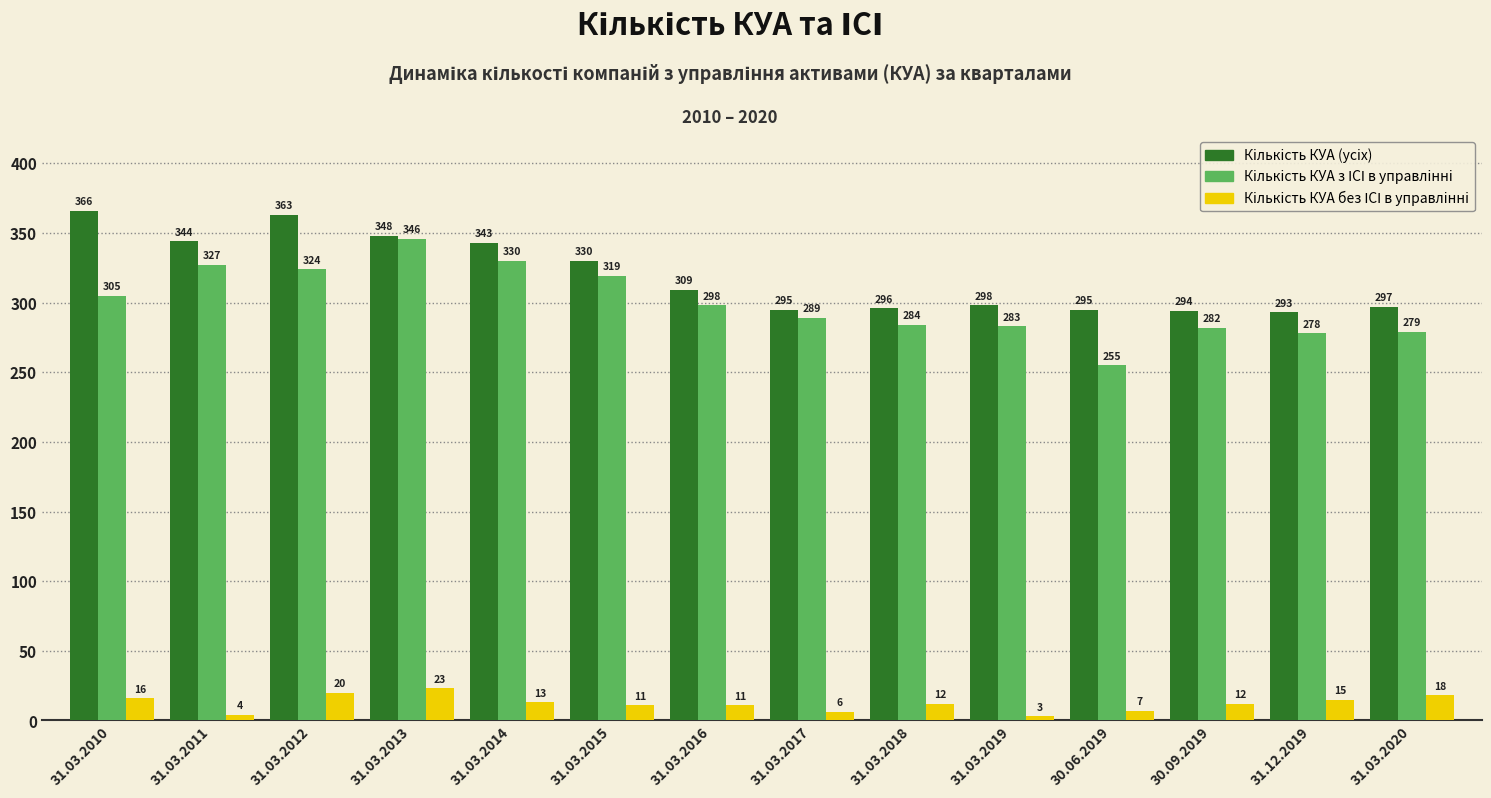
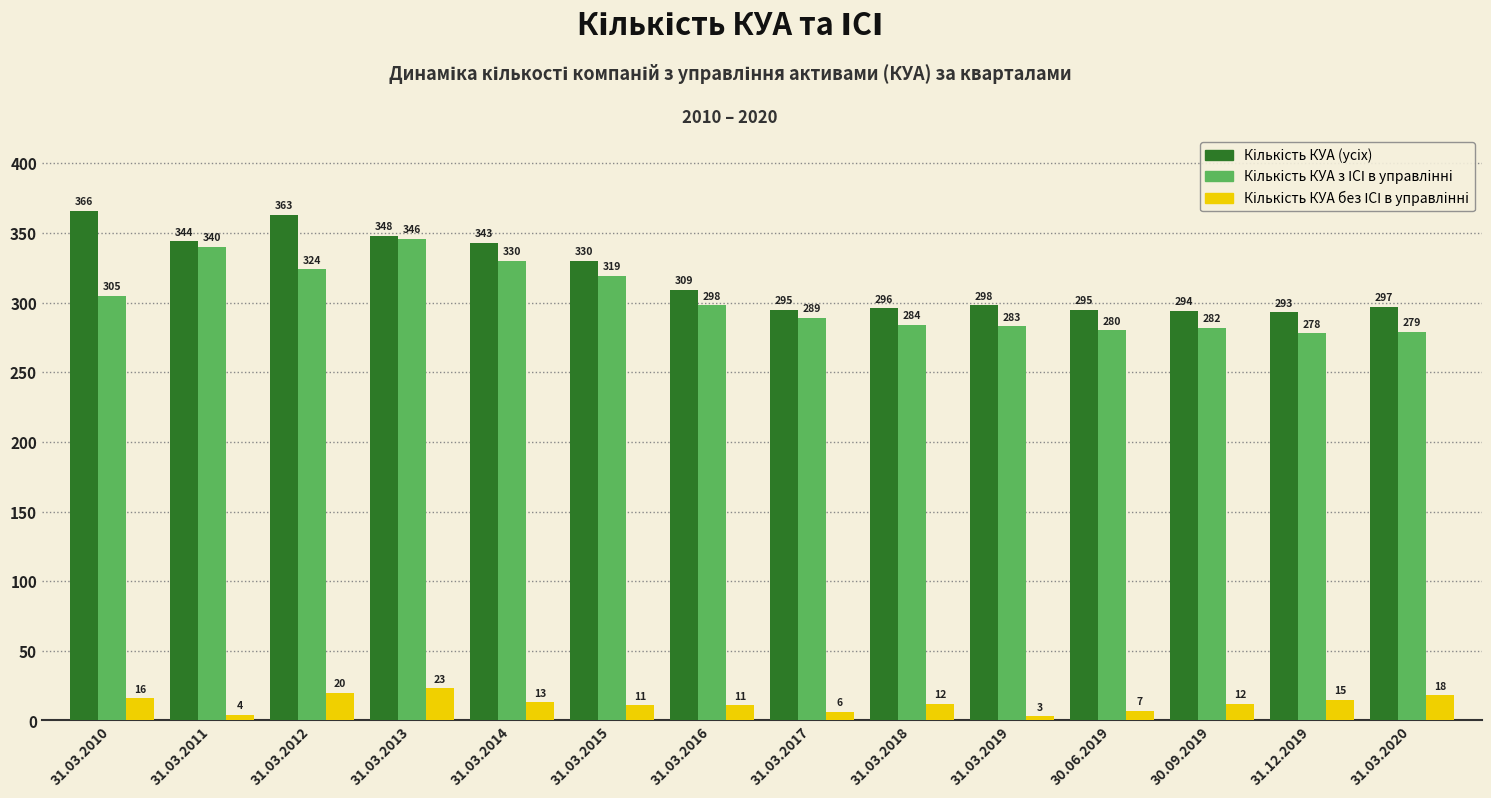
Кількість КУА з ІСІ в управлінні, 31.03.2011: 327 -> 340
Кількість КУА з ІСІ в управлінні, 30.06.2019: 255 -> 280
